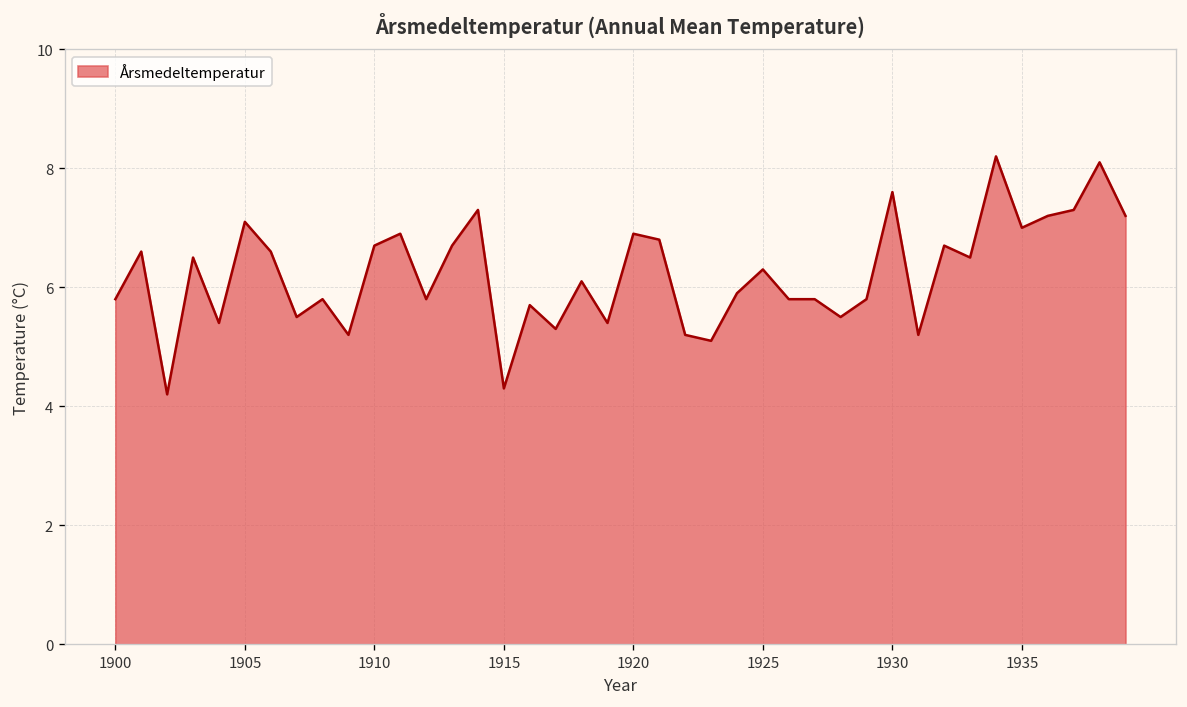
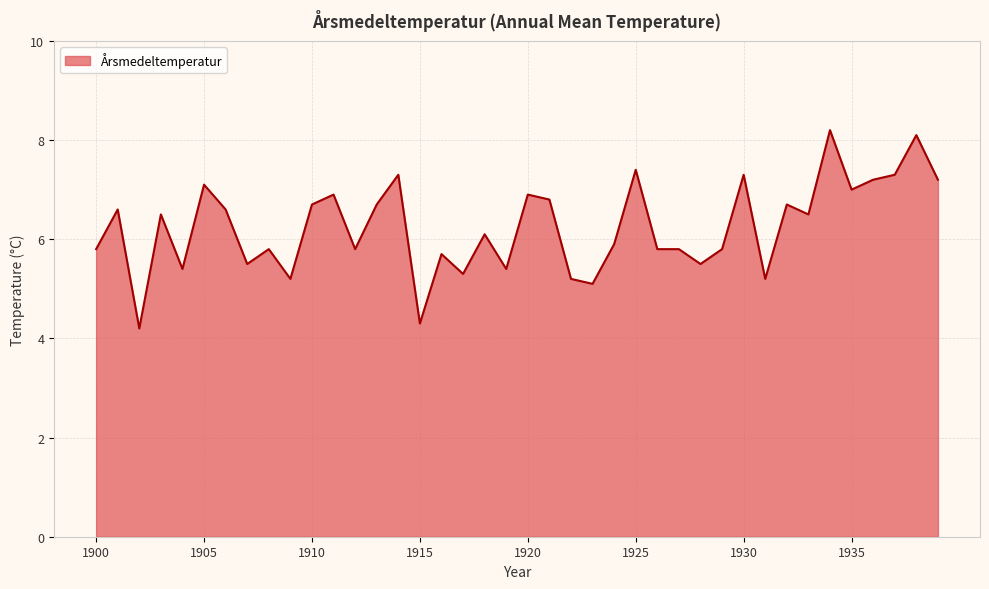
1925: 6.3 -> 7.4
1930: 7.6 -> 7.3
